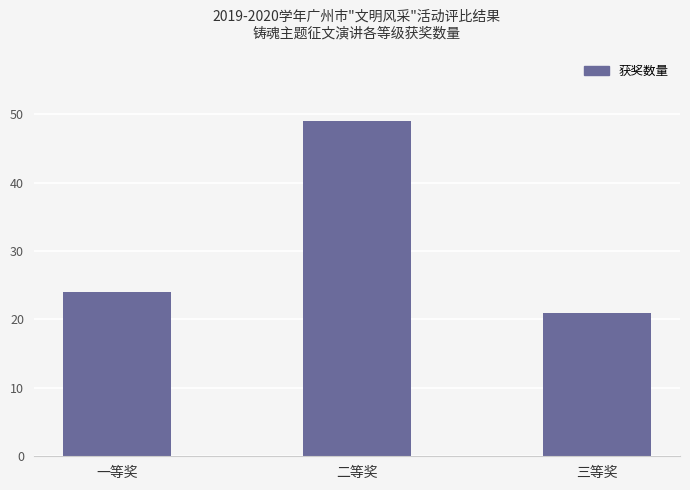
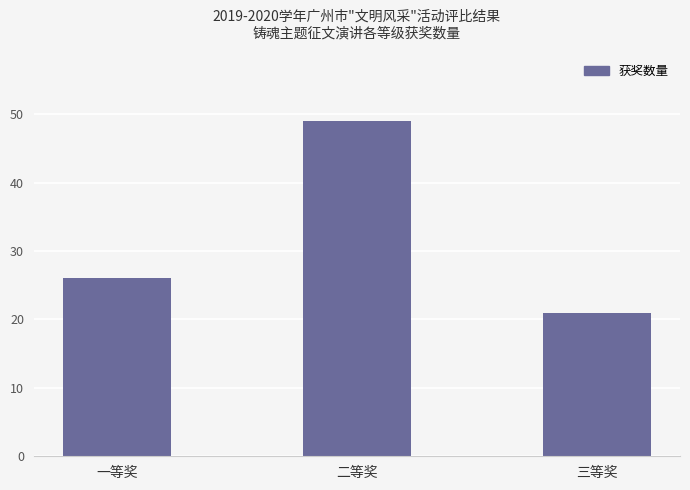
一等奖: 24 -> 26
